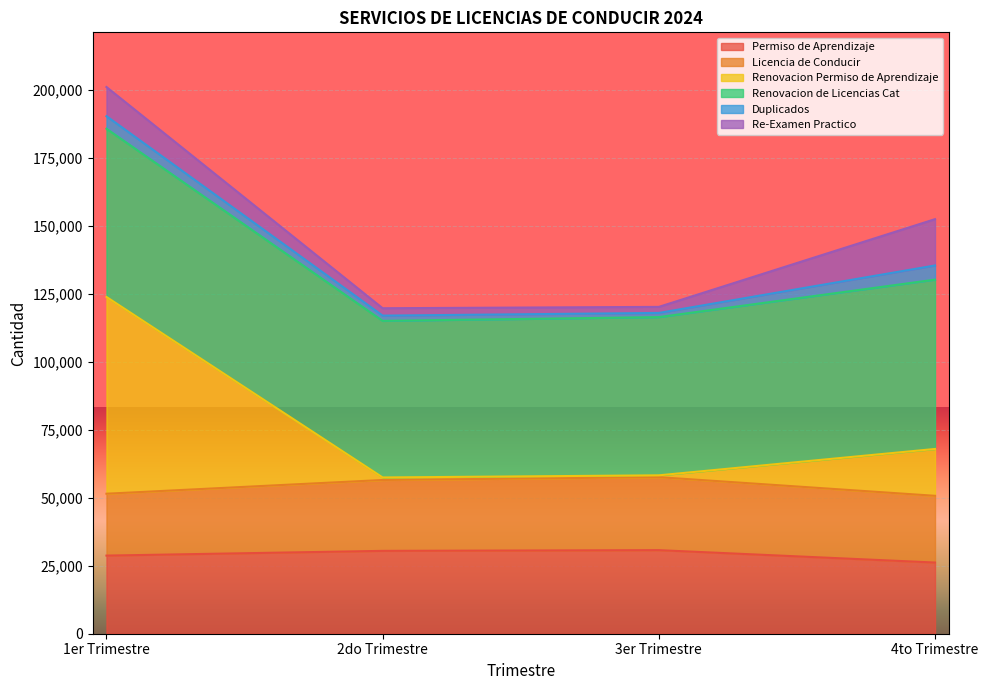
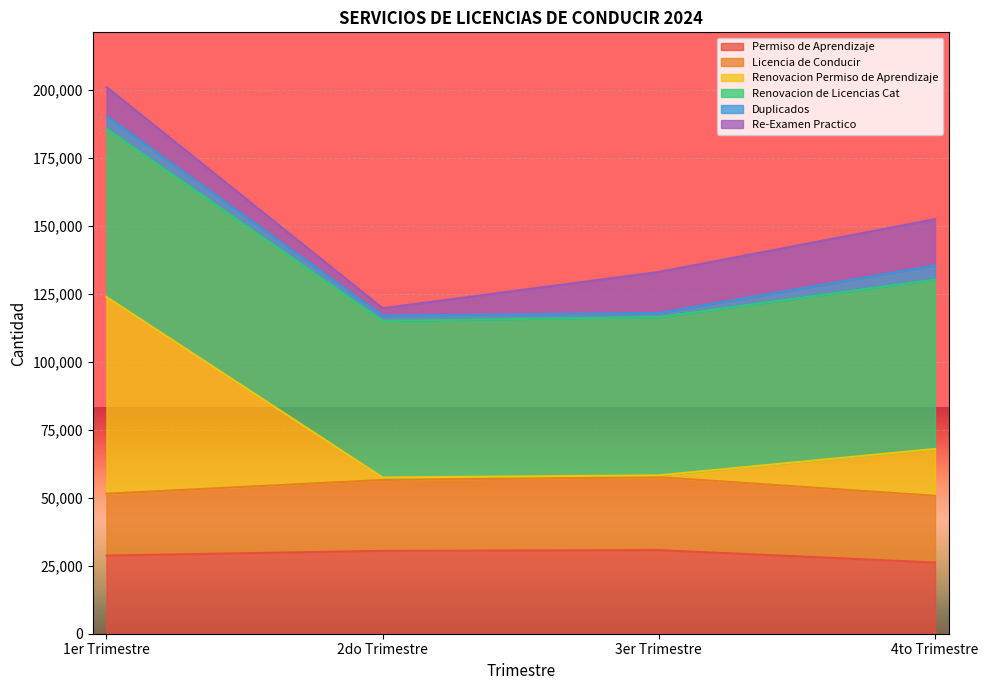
Re-Examen Practico, 3er Trimestre: 2,000 -> 15,000
